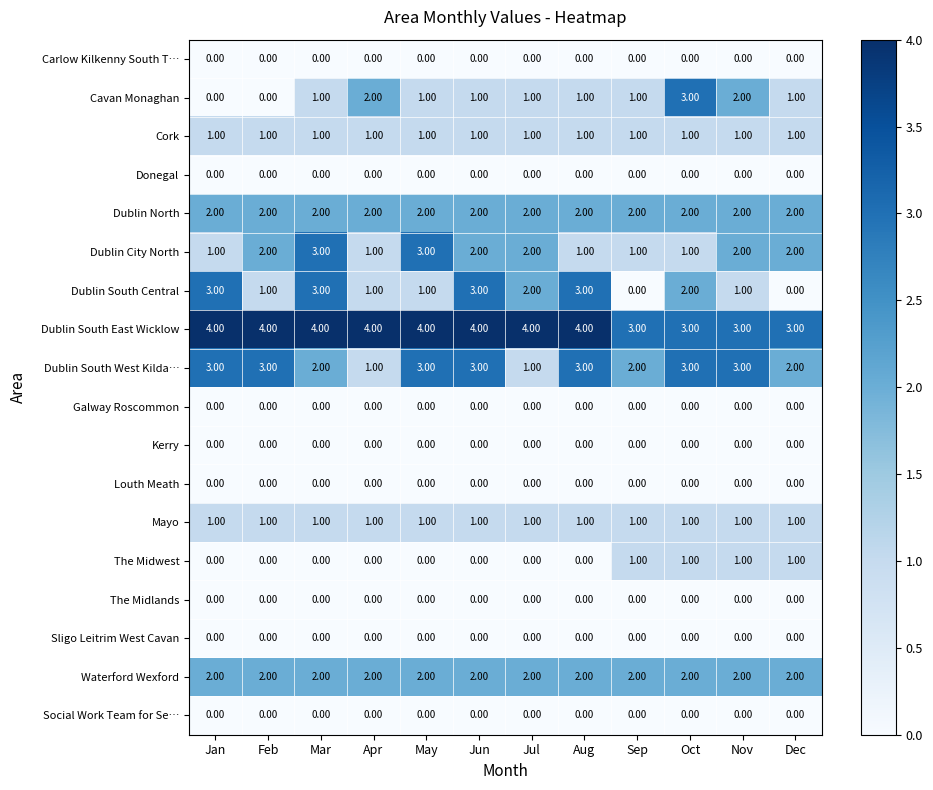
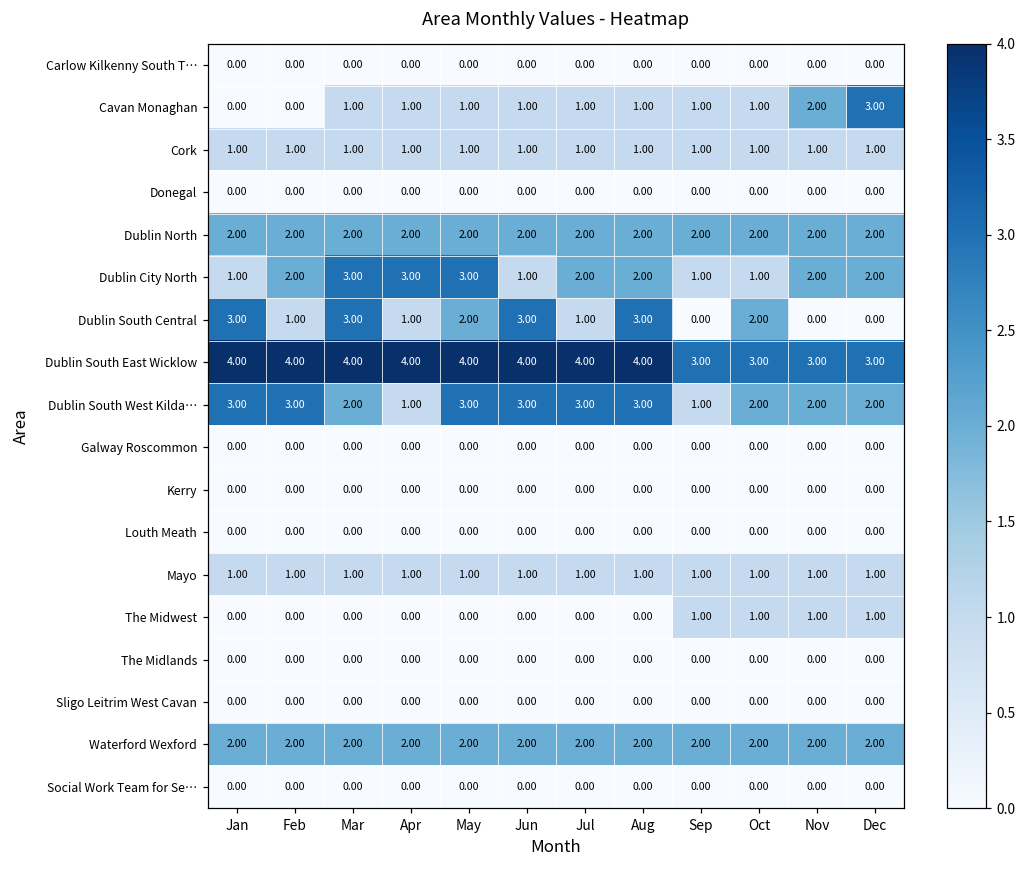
Cavan Monaghan, Apr: 2.00 -> 1.00
Cavan Monaghan, Oct: 3.00 -> 1.00
Cavan Monaghan, Dec: 1.00 -> 3.00
Dublin City North, Apr: 1.00 -> 3.00
Dublin City North, Jun: 2.00 -> 1.00
Dublin City North, Aug: 1.00 -> 2.00
Dublin South Central, May: 1.00 -> 2.00
Dublin South Central, Jul: 2.00 -> 1.00
Dublin South Central, Nov: 1.00 -> 0.00
Dublin South West Kilda…, Jul: 1.00 -> 3.00
Dublin South West Kilda…, Sep: 2.00 -> 1.00
Dublin South West Kilda…, Oct: 3.00 -> 2.00
Dublin South West Kilda…, Nov: 3.00 -> 2.00
